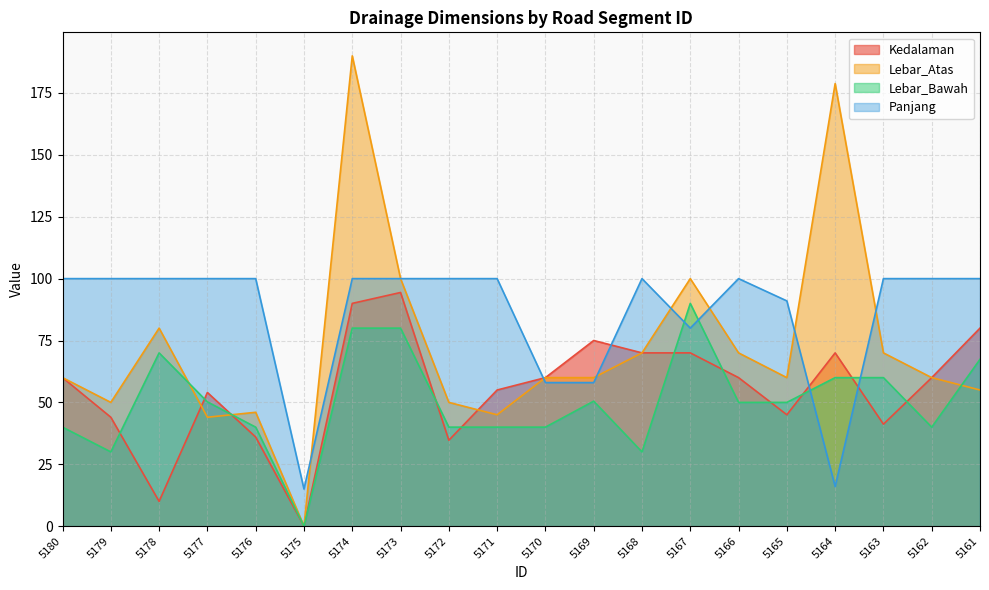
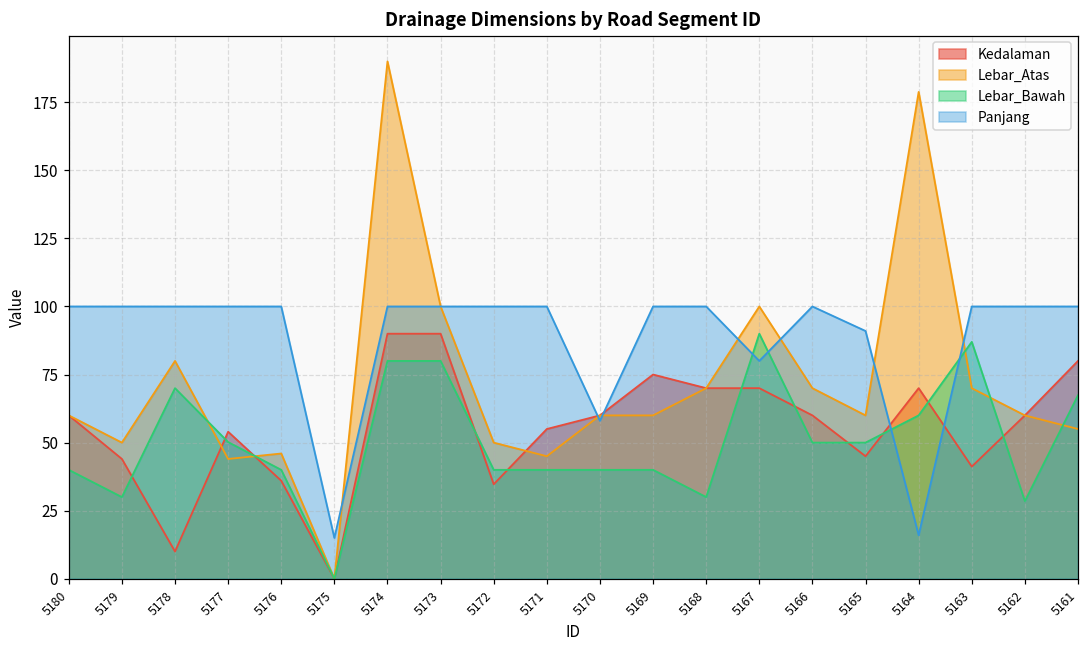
Kedalaman, 5173: 94 -> 90
Lebar_Bawah, 5169: 51 -> 40
Panjang, 5169: 58 -> 100
Lebar_Bawah, 5163: 60 -> 87
Lebar_Bawah, 5162: 40 -> 29
